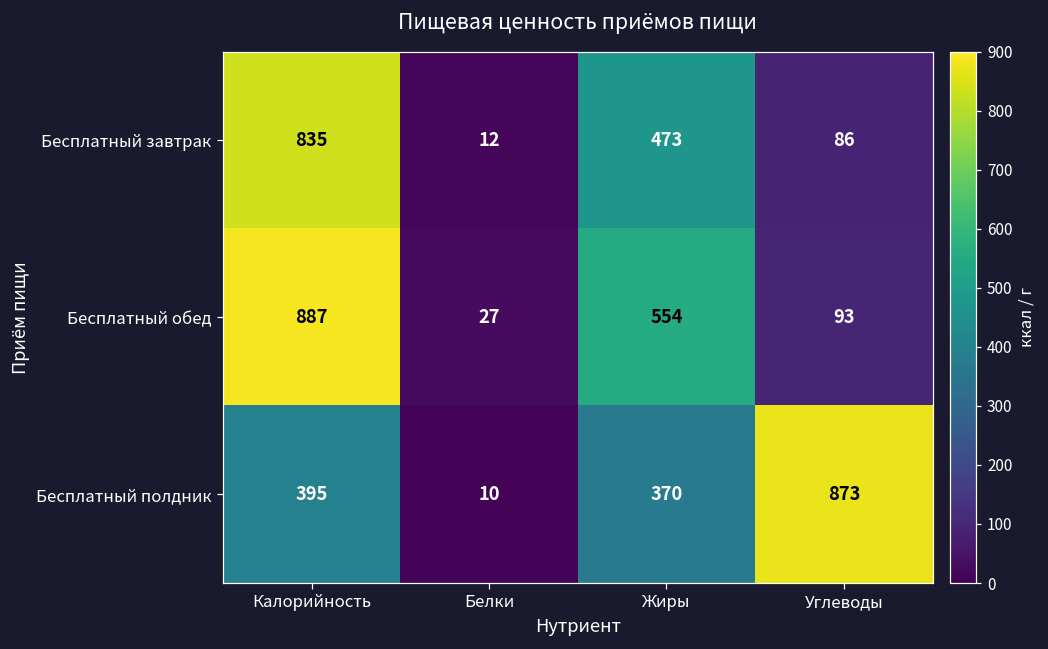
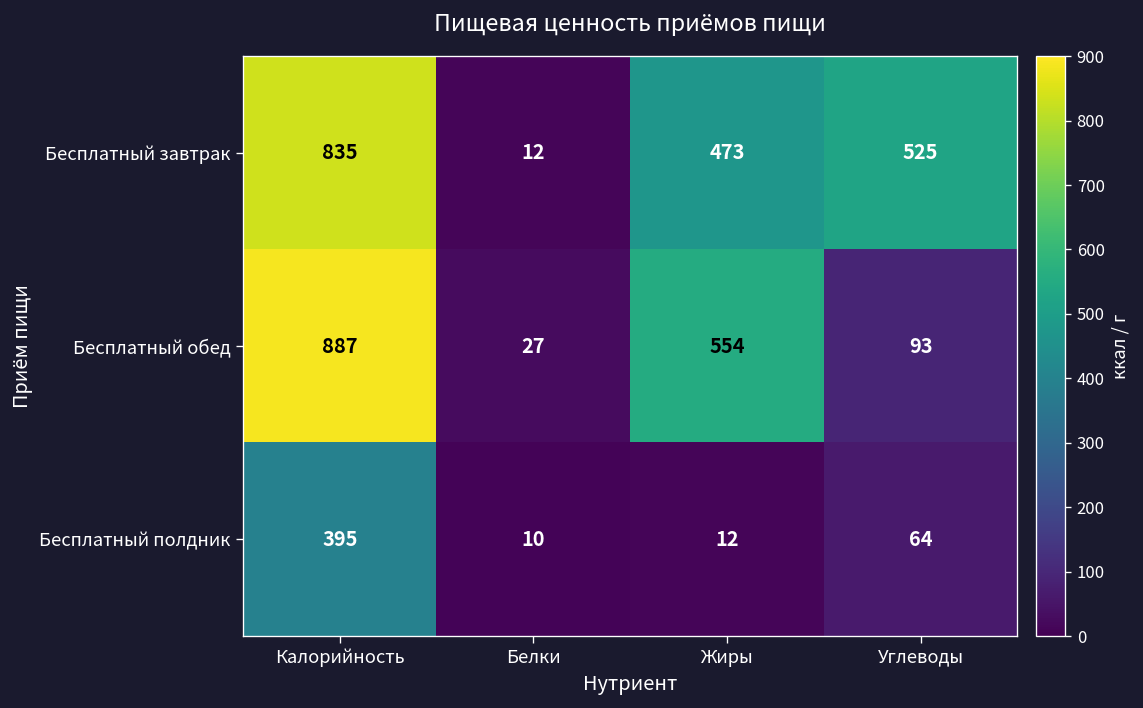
Бесплатный завтрак, Углеводы: 86 -> 525
Бесплатный полдник, Жиры: 370 -> 12
Бесплатный полдник, Углеводы: 873 -> 64
